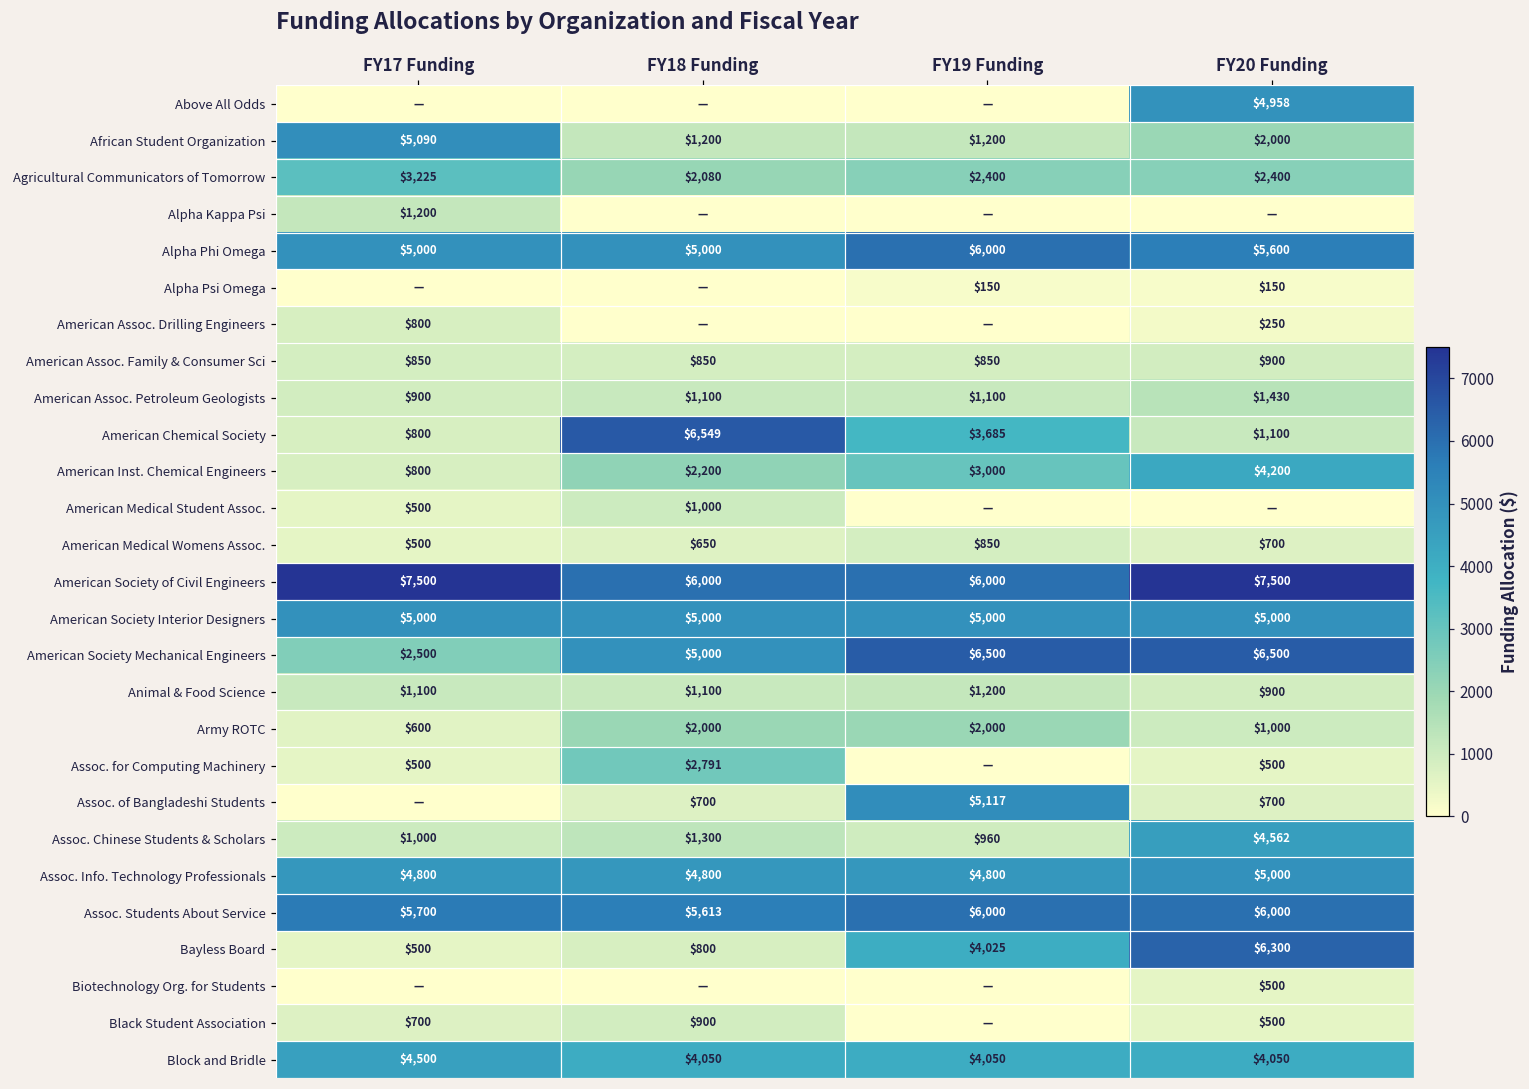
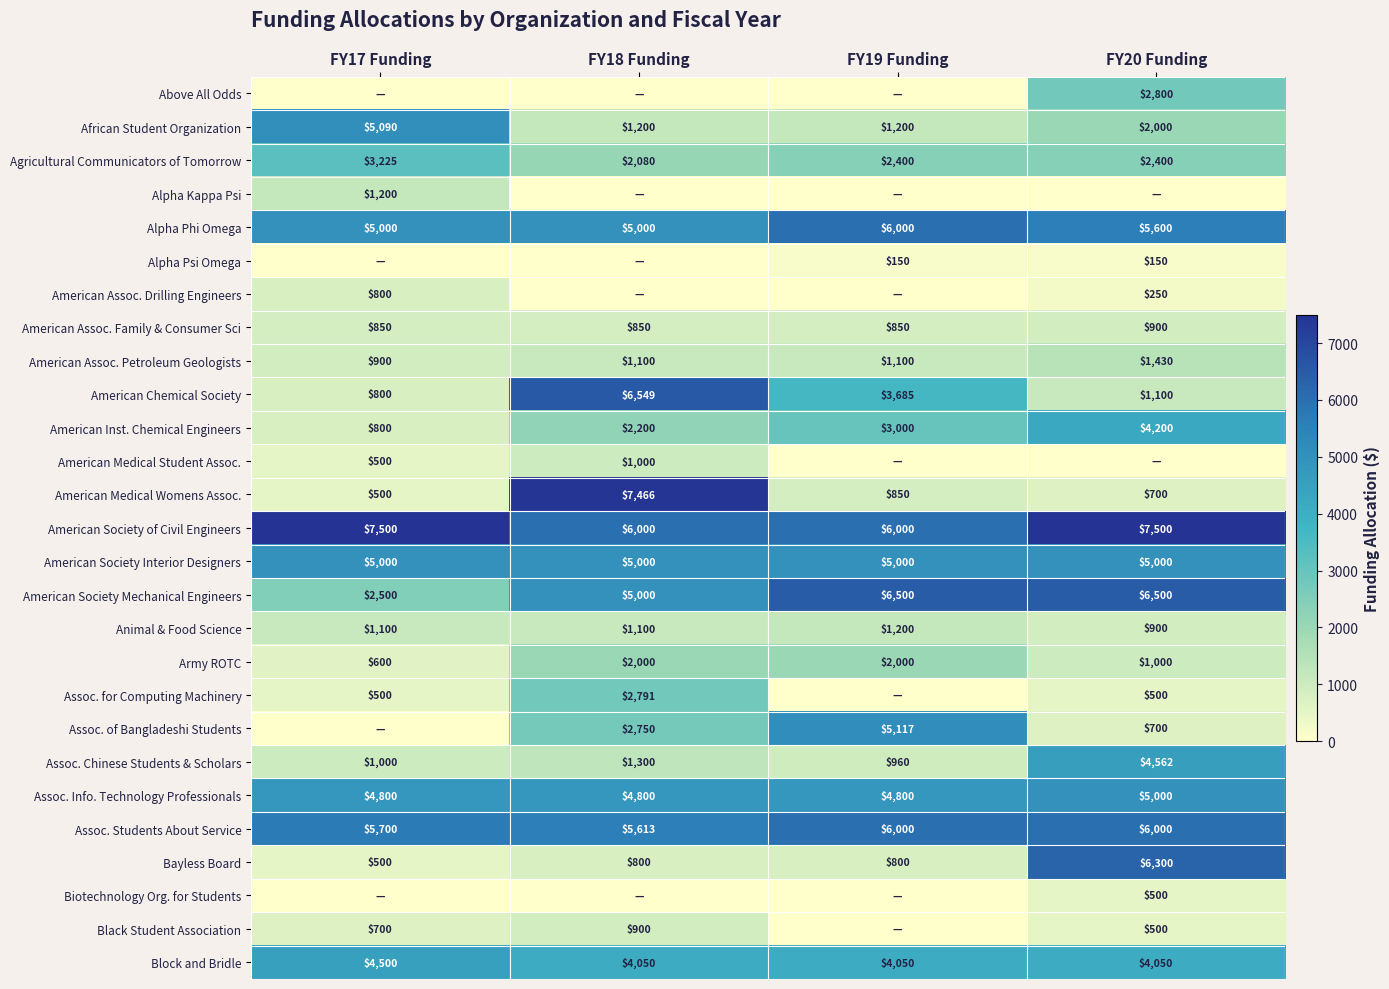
Above All Odds, FY20 Funding: $4,958 -> $2,800
American Medical Womens Assoc., FY18 Funding: $650 -> $7,466
Assoc. of Bangladeshi Students, FY18 Funding: $700 -> $2,750
Bayless Board, FY19 Funding: $4,025 -> $800
